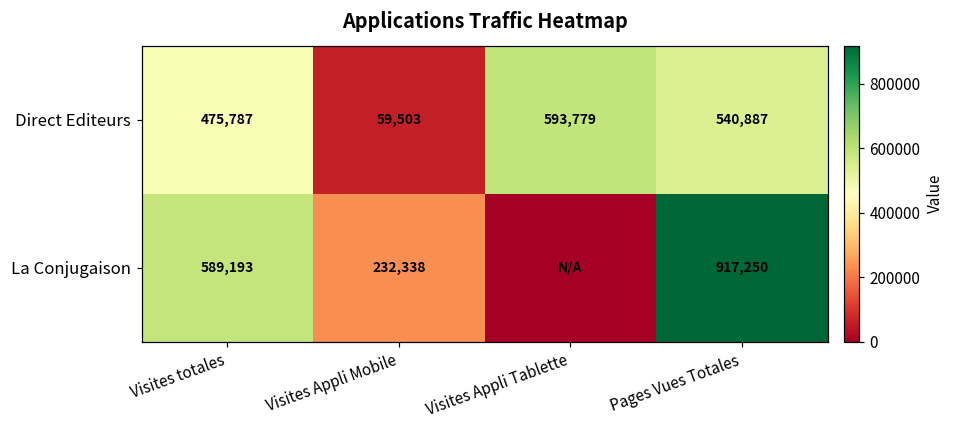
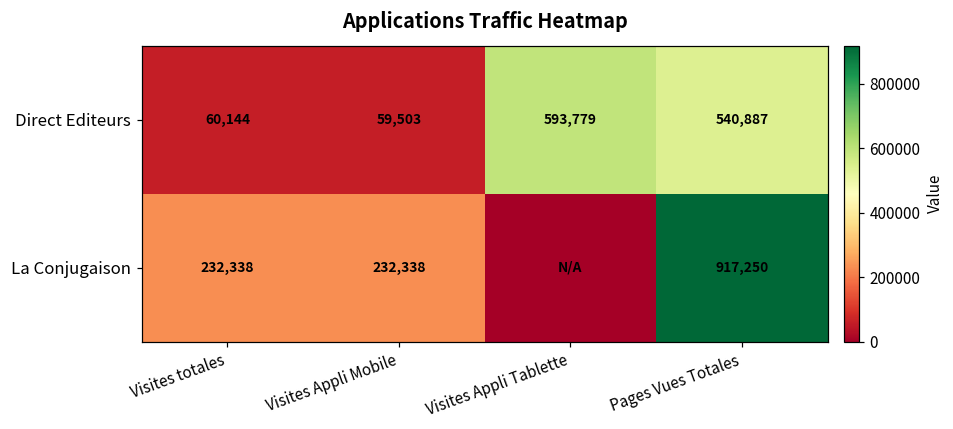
Direct Editeurs, Visites totales: 475,787 -> 60,144
La Conjugaison, Visites totales: 589,193 -> 232,338
